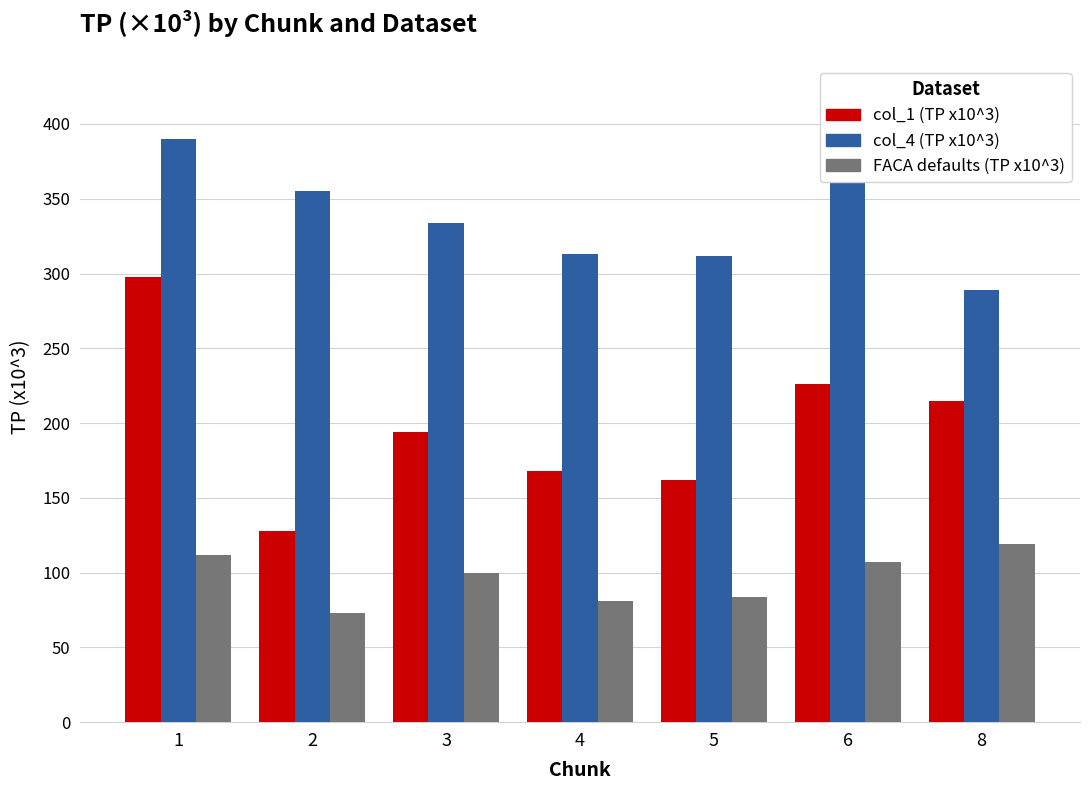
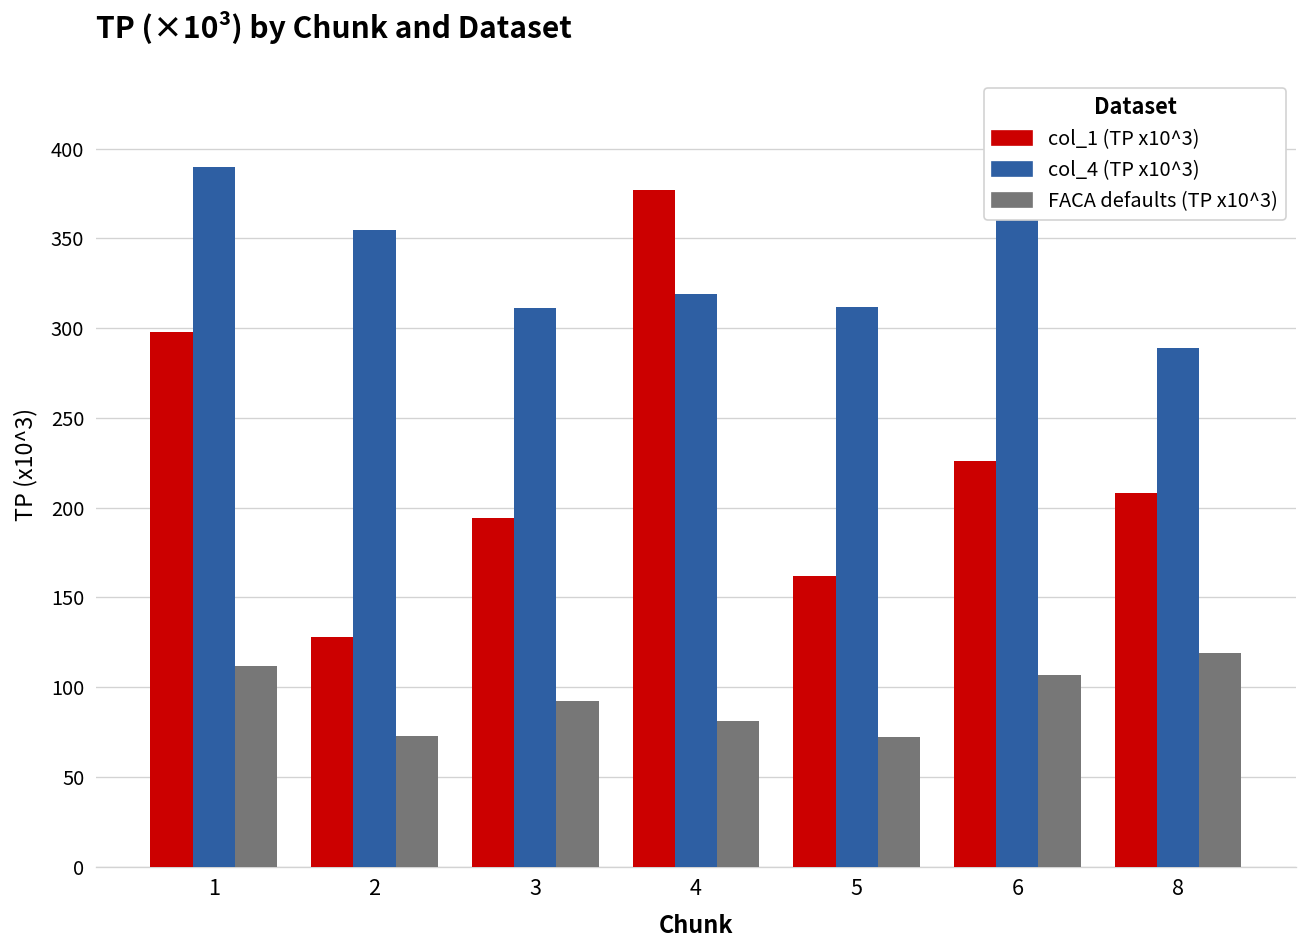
col_4 (TP x10^3), 3: 334 -> 311
FACA defaults (TP x10^3), 3: 100 -> 92
col_1 (TP x10^3), 4: 168 -> 377
col_4 (TP x10^3), 4: 313 -> 319
FACA defaults (TP x10^3), 5: 84 -> 72
col_1 (TP x10^3), 8: 215 -> 208
